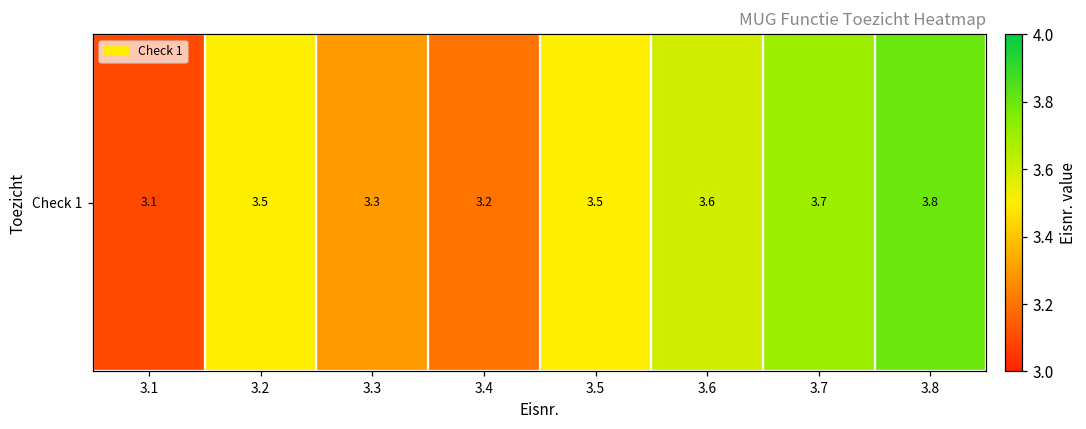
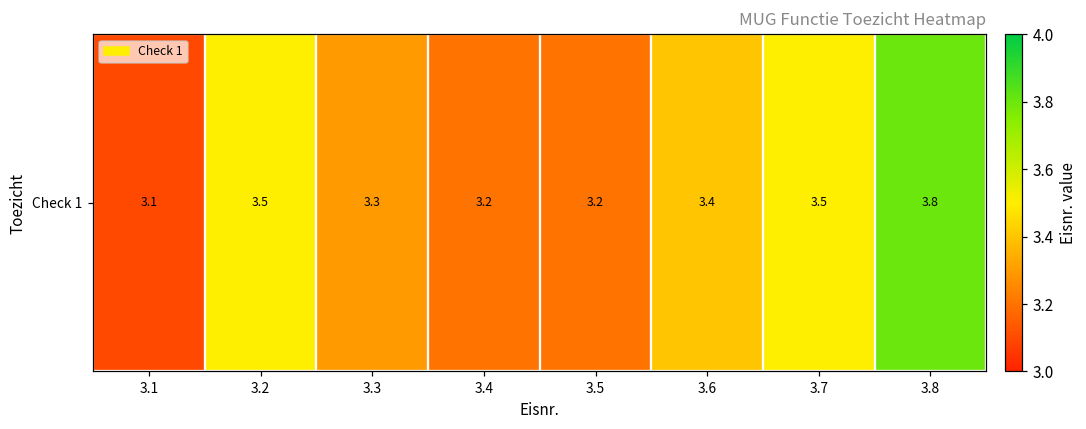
Check 1, 3.5: 3.5 -> 3.2
Check 1, 3.6: 3.6 -> 3.4
Check 1, 3.7: 3.7 -> 3.5
